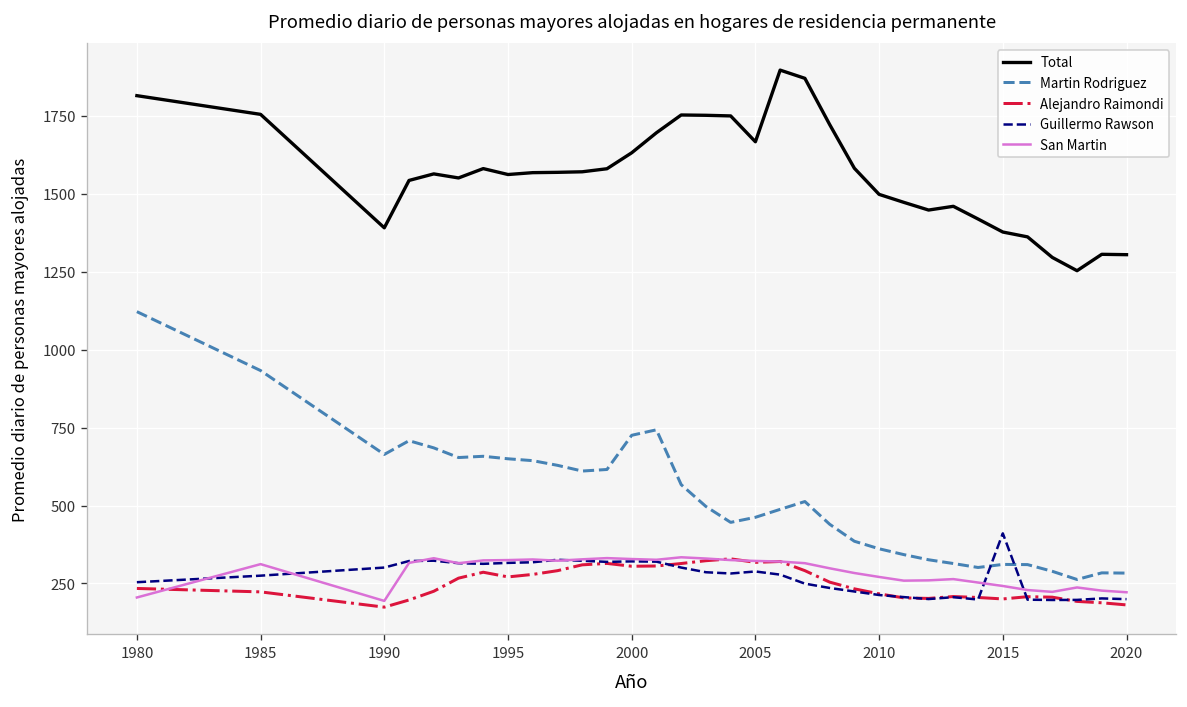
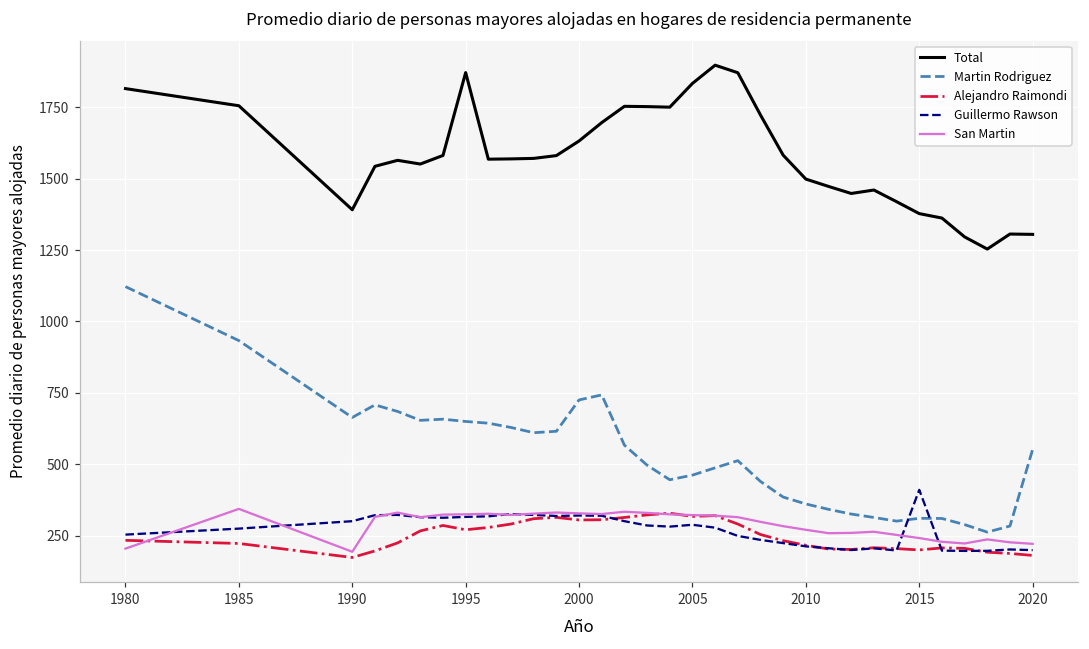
San Martin, 1985: 310 -> 340
Total, 1995: 1560 -> 1870
Total, 2005: 1670 -> 1830
Martin Rodriguez, 2020: 280 -> 550
